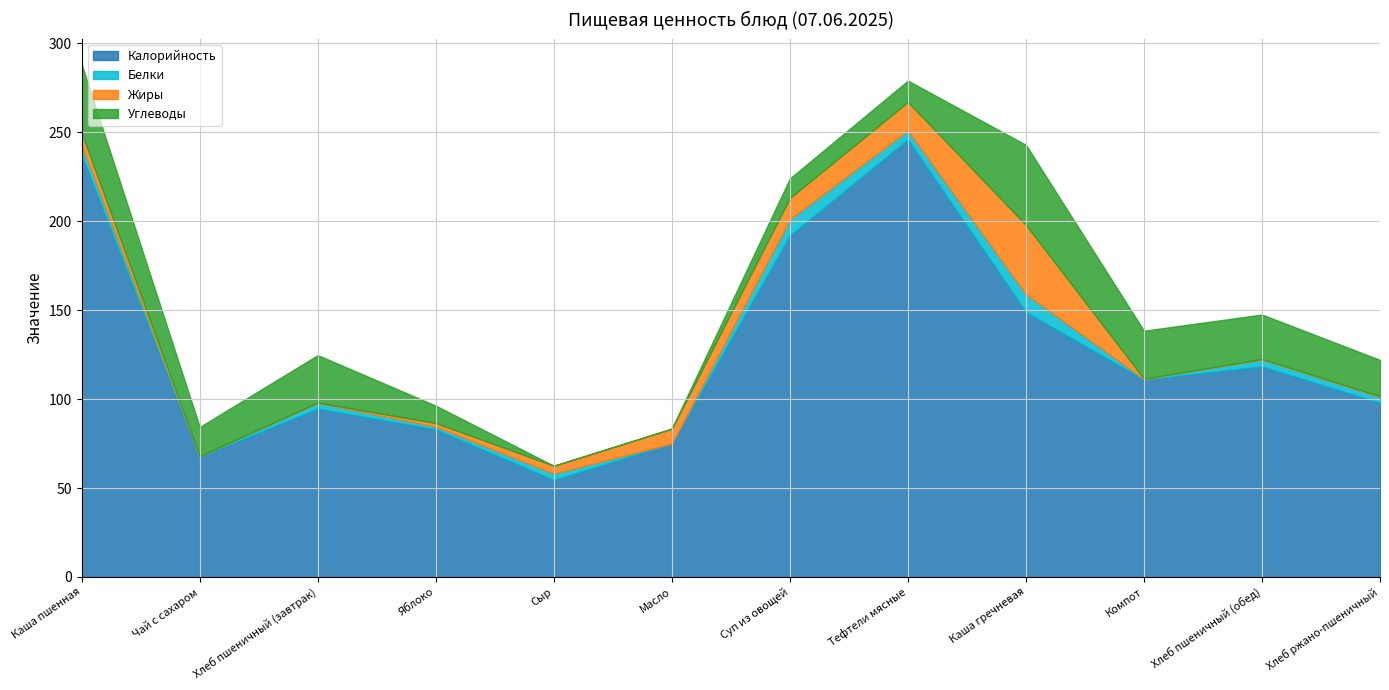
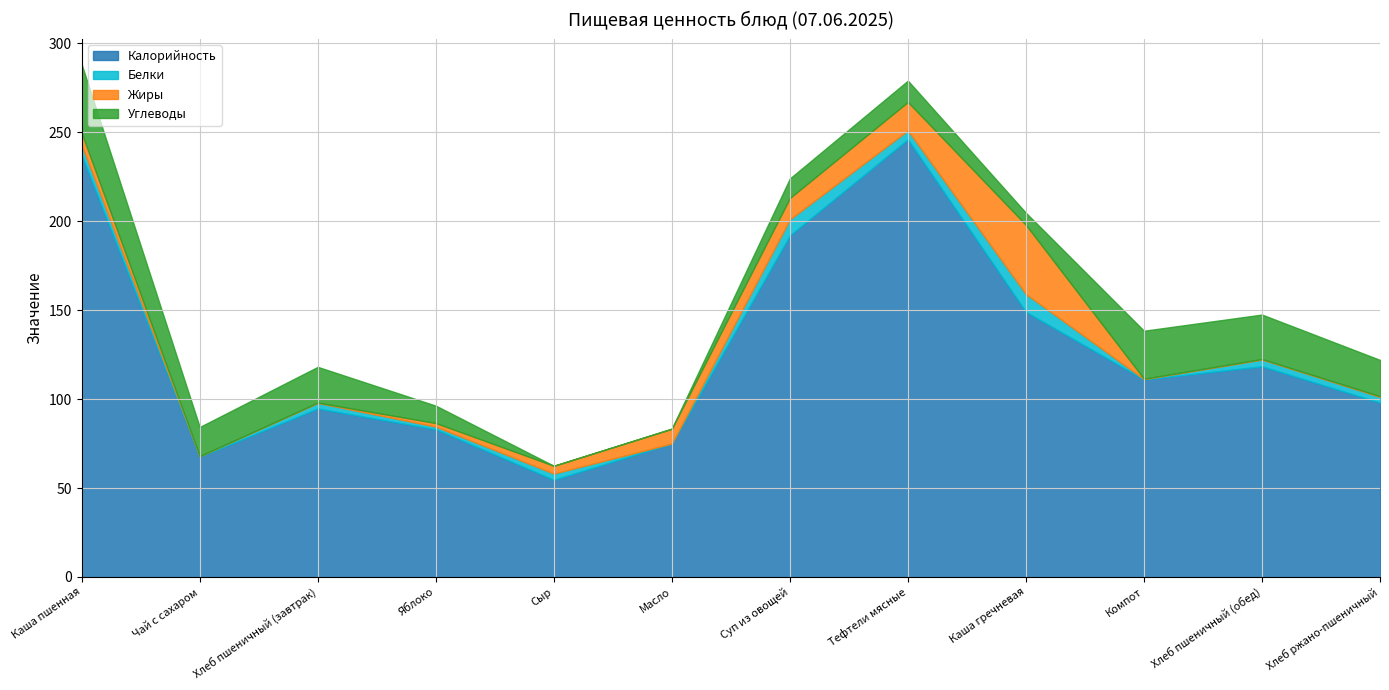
Углеводы, Хлеб пшеничный (завтрак): 27 -> 20
Углеводы, Каша гречневая: 45 -> 7
